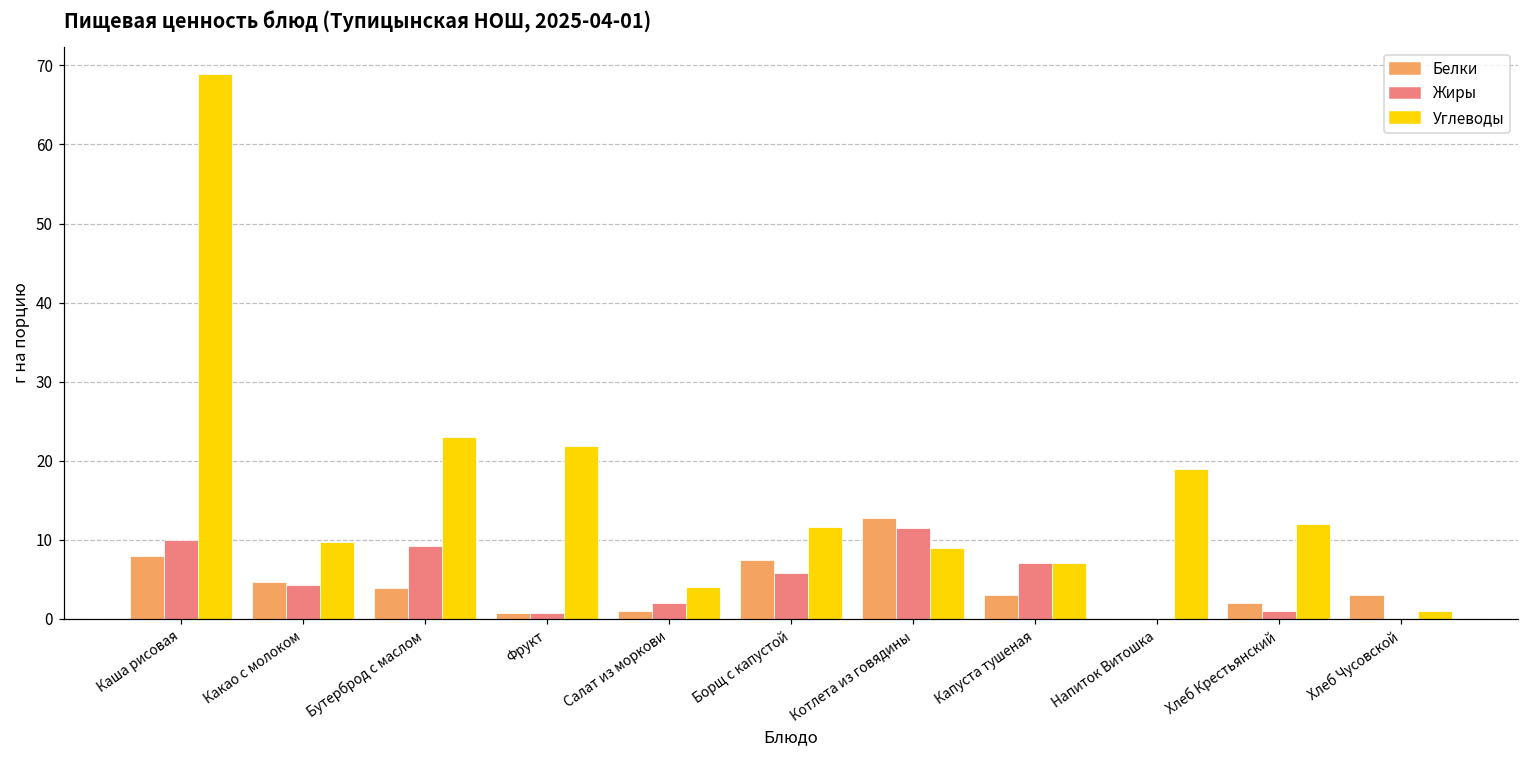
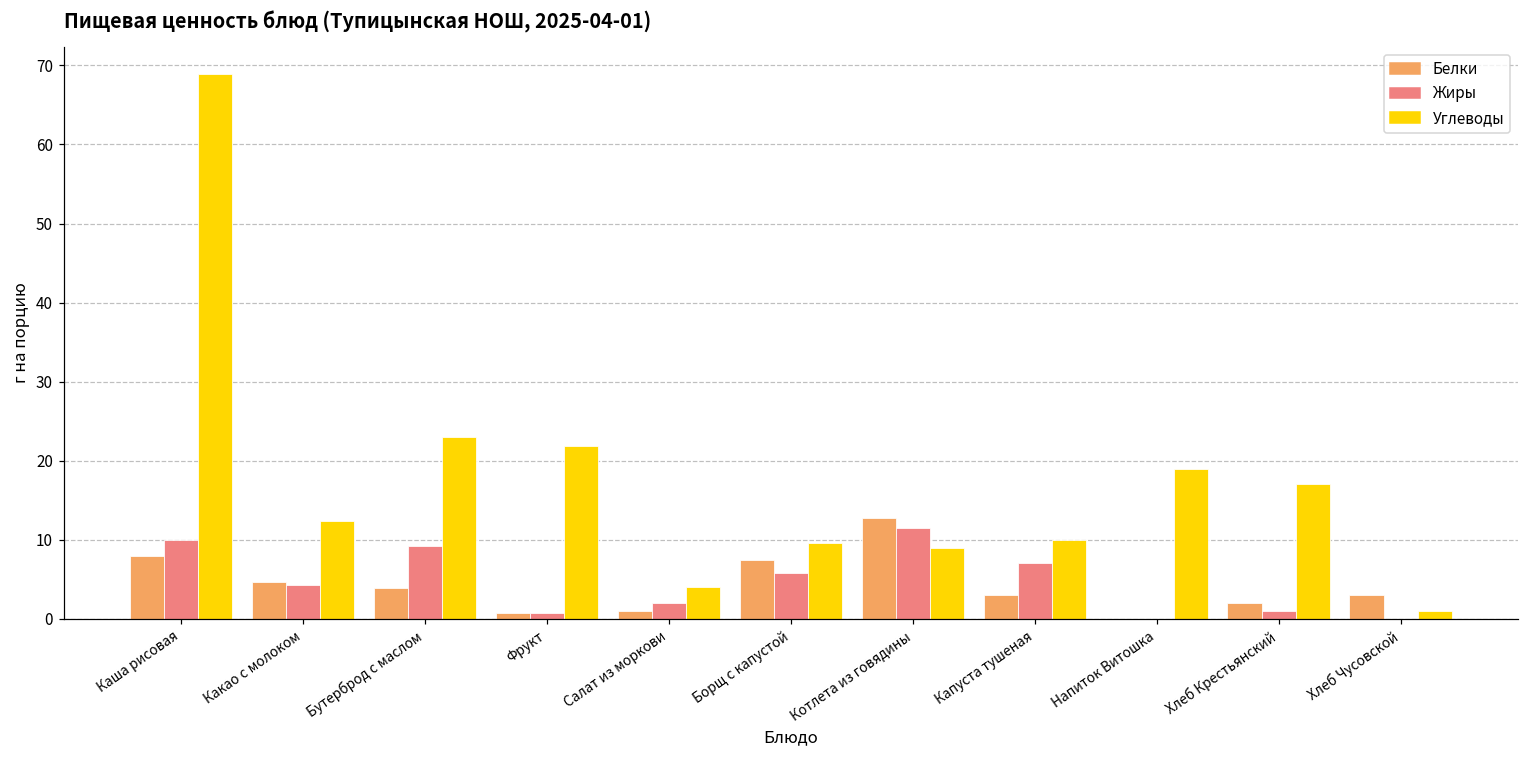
Углеводы, Какао с молоком: 10 -> 12
Углеводы, Борщ с капустой: 12 -> 10
Углеводы, Капуста тушеная: 7 -> 10
Углеводы, Хлеб Крестьянский: 12 -> 17
